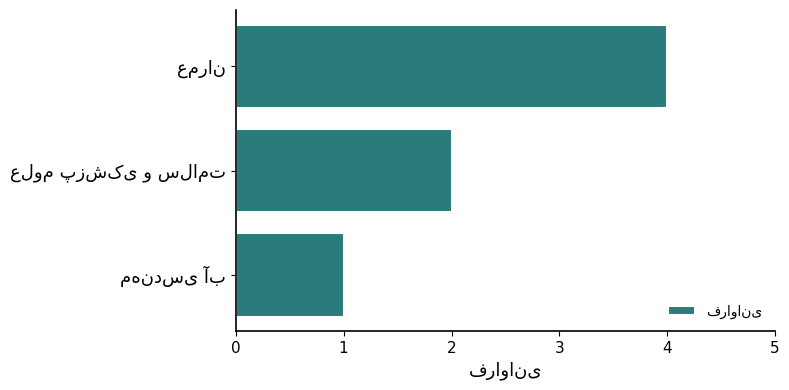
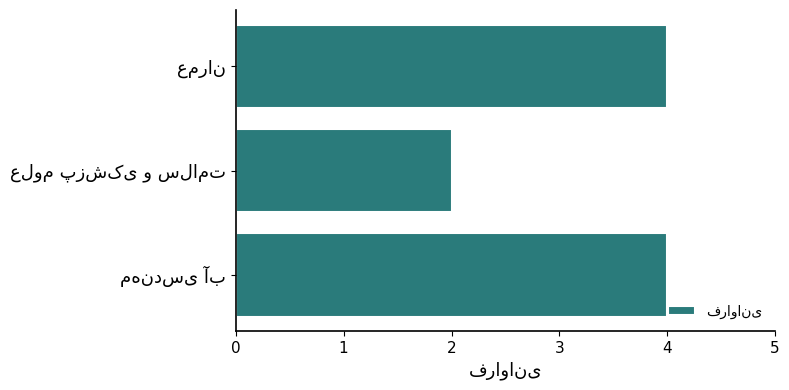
مهندسی آب: 1 -> 4
